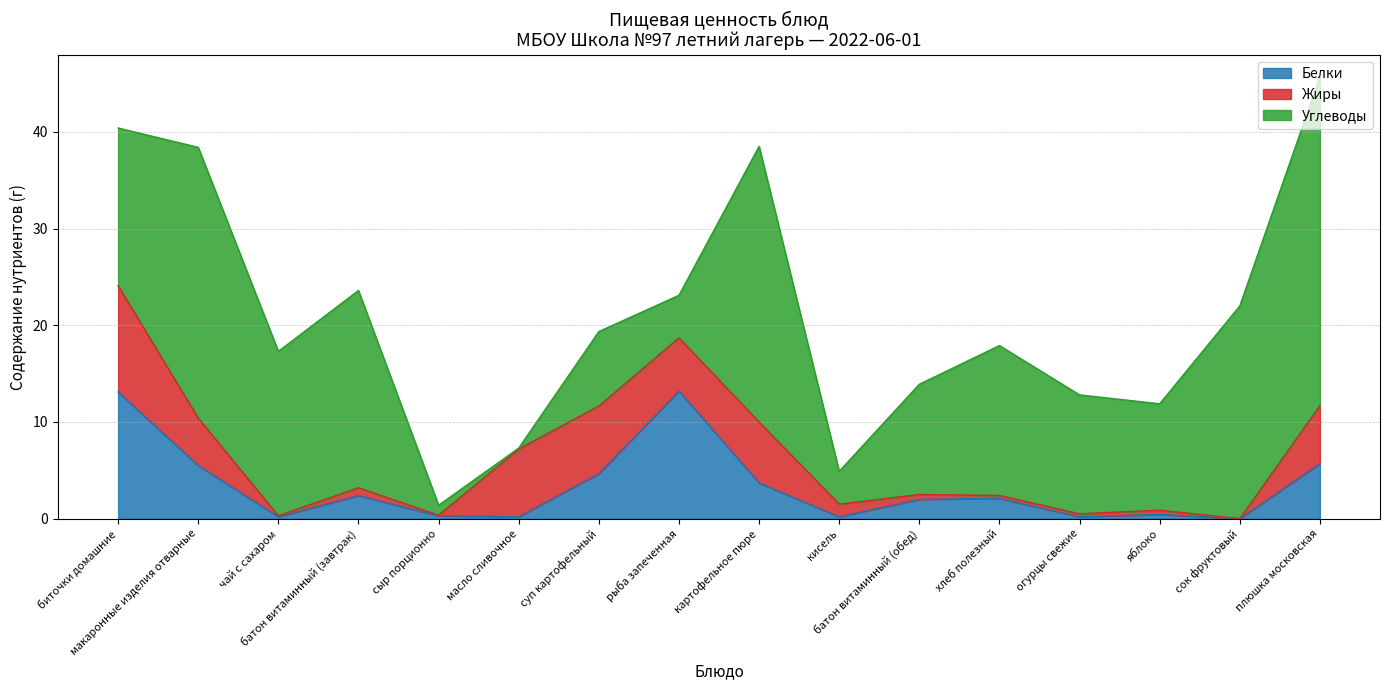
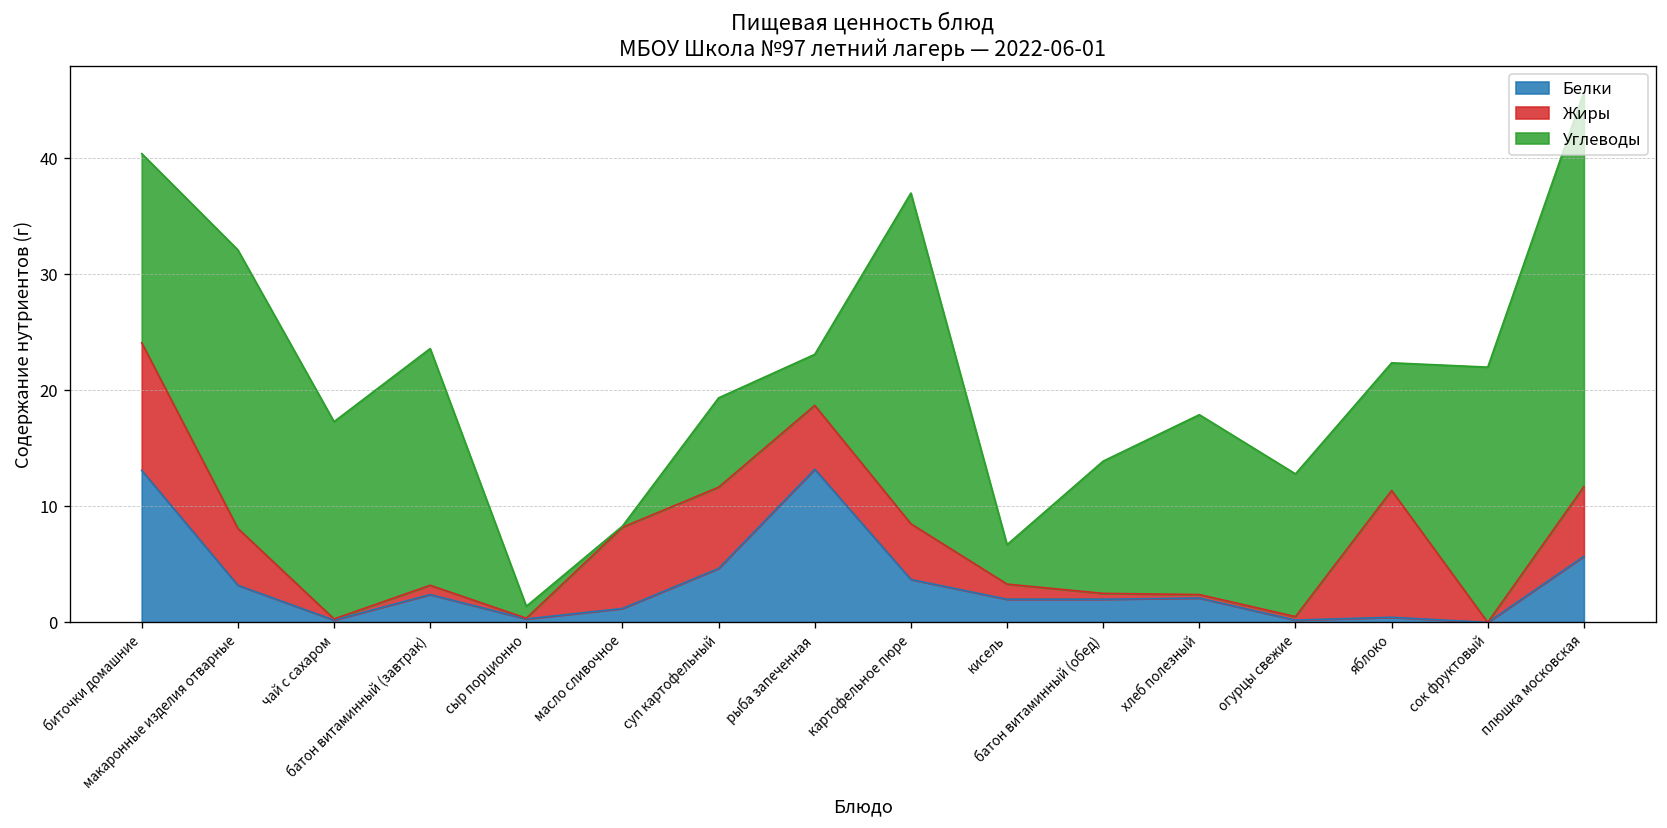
Белки, макаронные изделия отварные: 6 -> 3
Углеводы, макаронные изделия отварные: 28 -> 24
Белки, масло сливочное: 0 -> 1
Жиры, картофельное пюре: 6 -> 5
Белки, кисель: 0 -> 2
Жиры, яблоко: 0 -> 11
